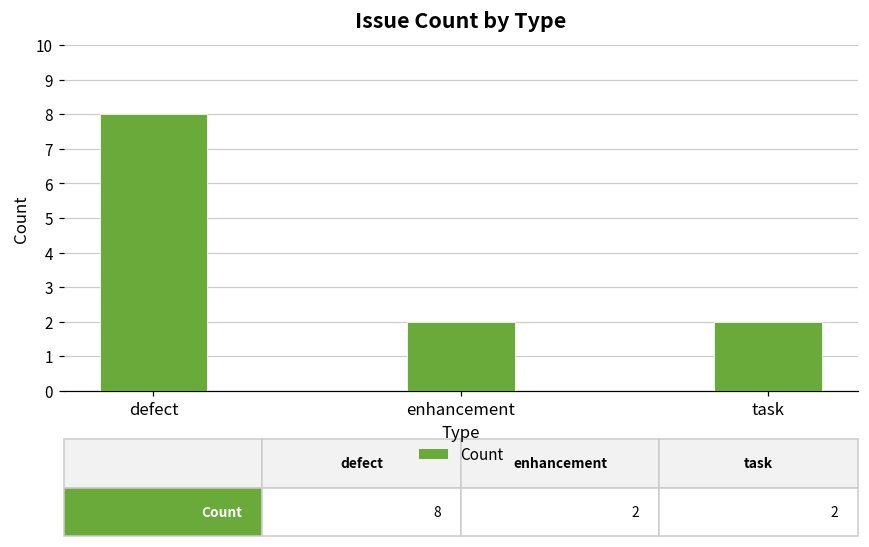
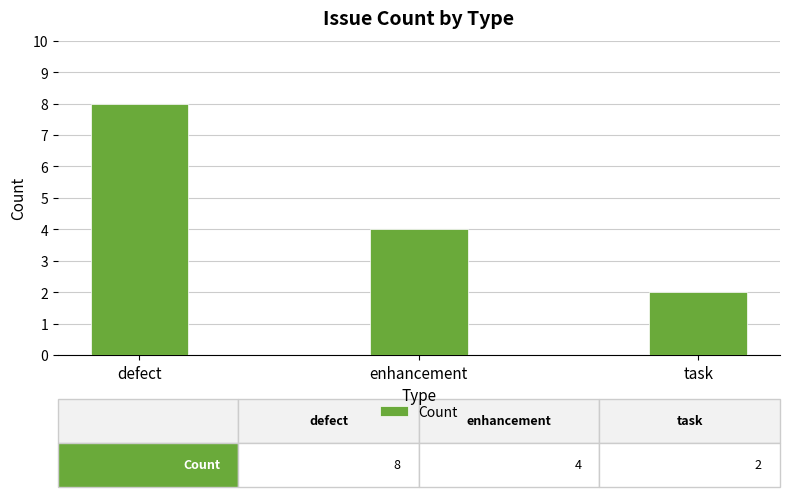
enhancement: 2 -> 4
